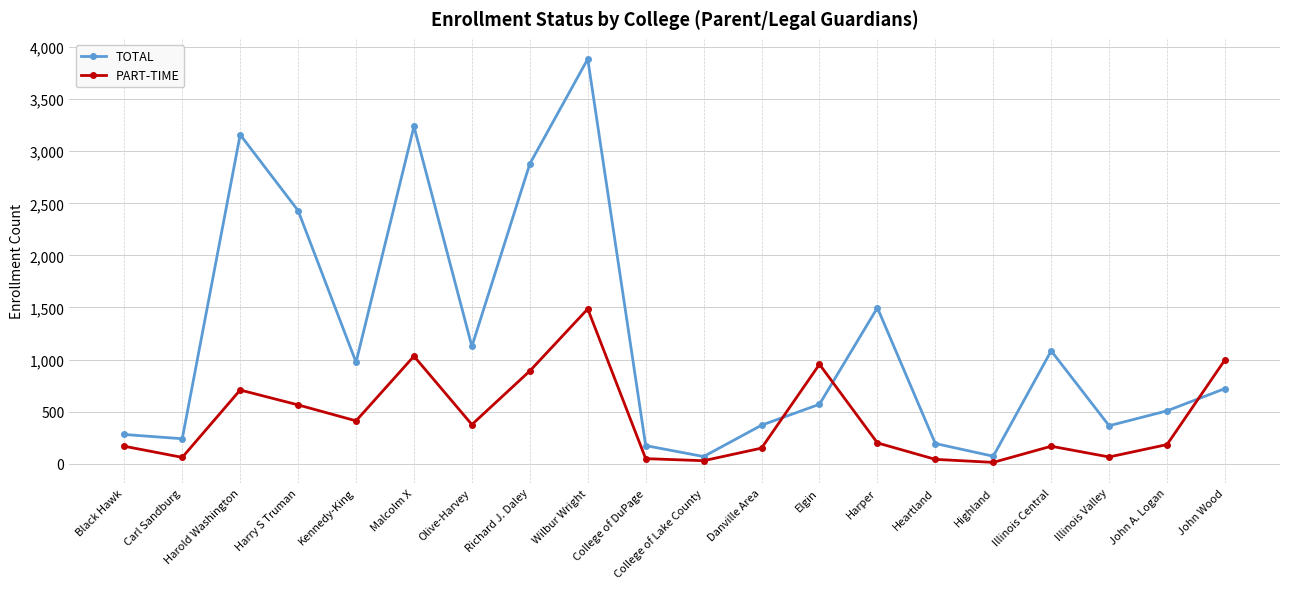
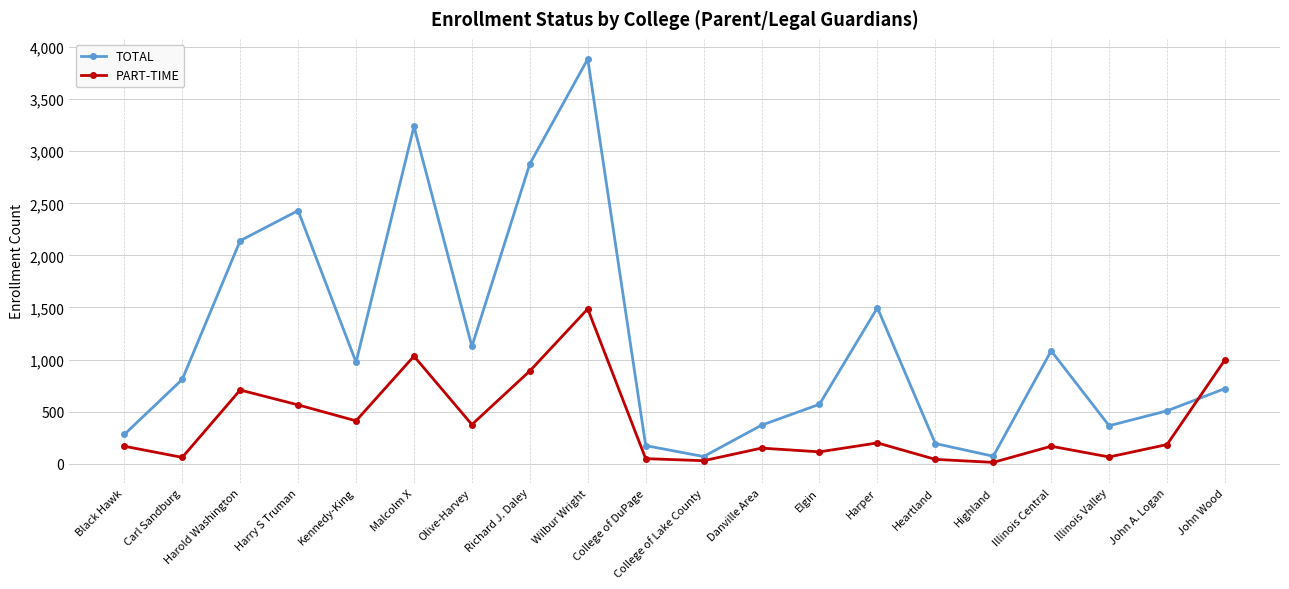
TOTAL, Carl Sandburg: 240 -> 810
TOTAL, Harold Washington: 3,160 -> 2,140
PART-TIME, Elgin: 950 -> 110
